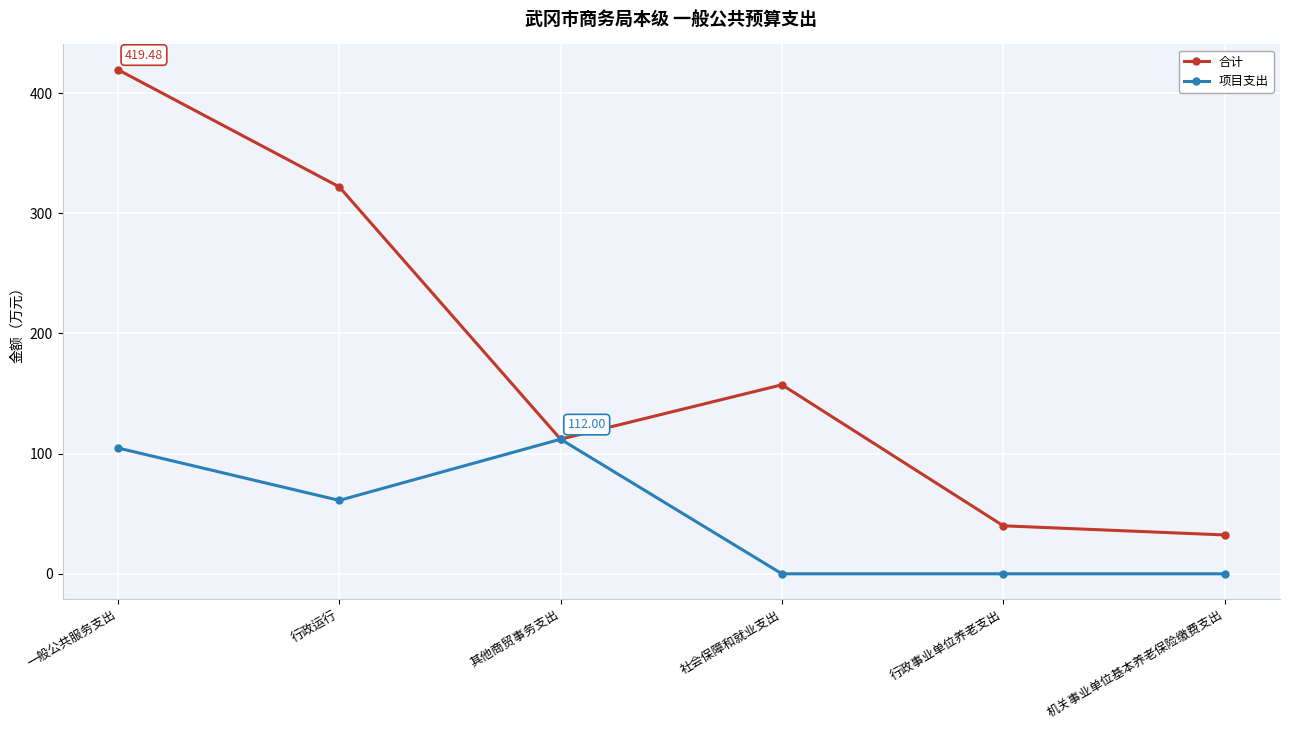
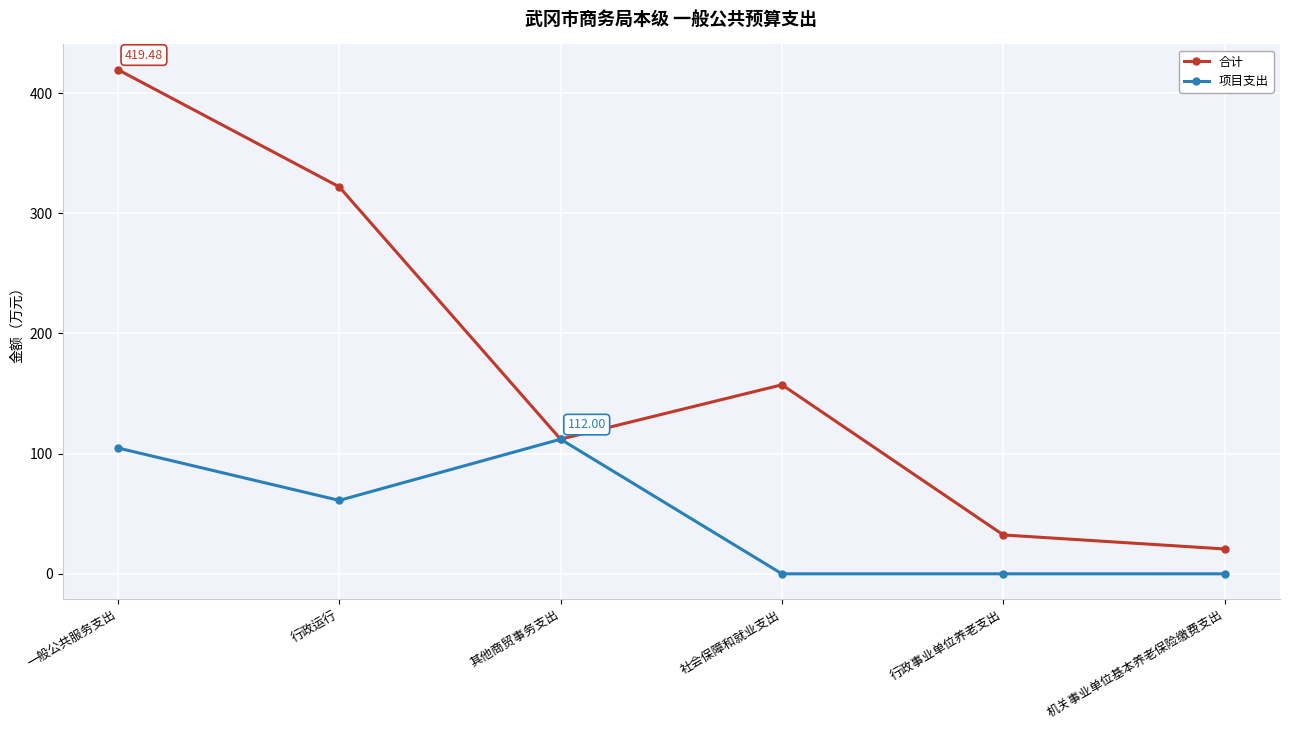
合计, 行政事业单位养老支出: 40 -> 32
合计, 机关事业单位基本养老保险缴费支出: 32 -> 21
